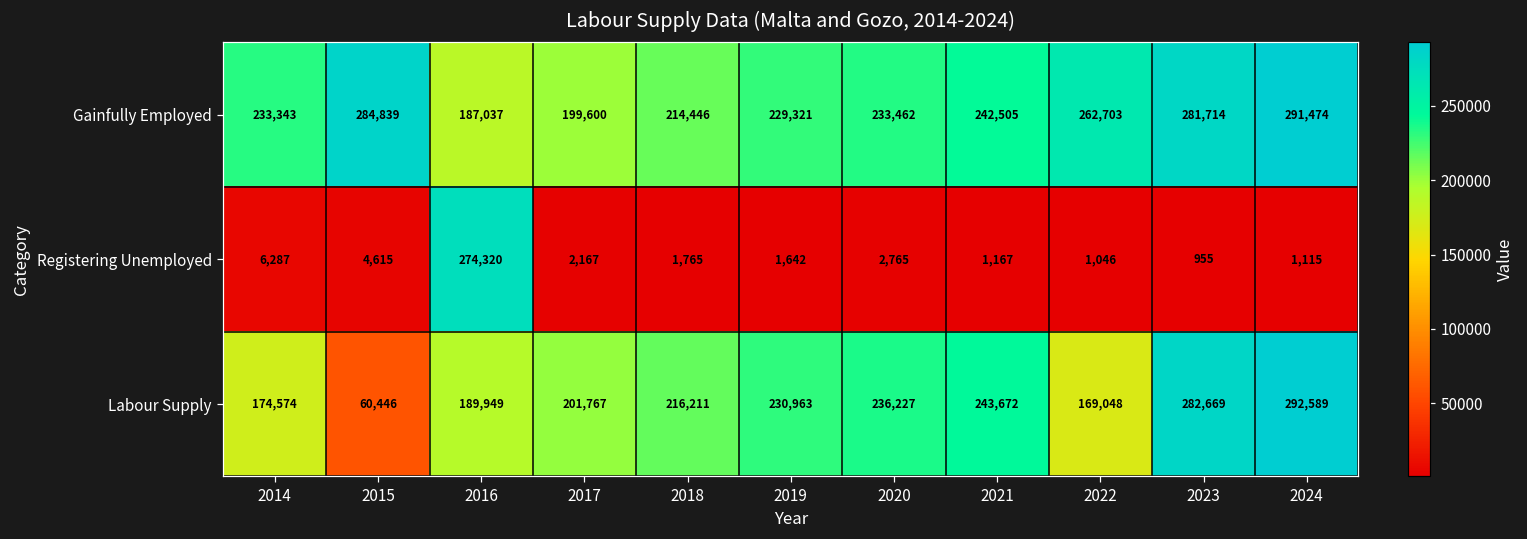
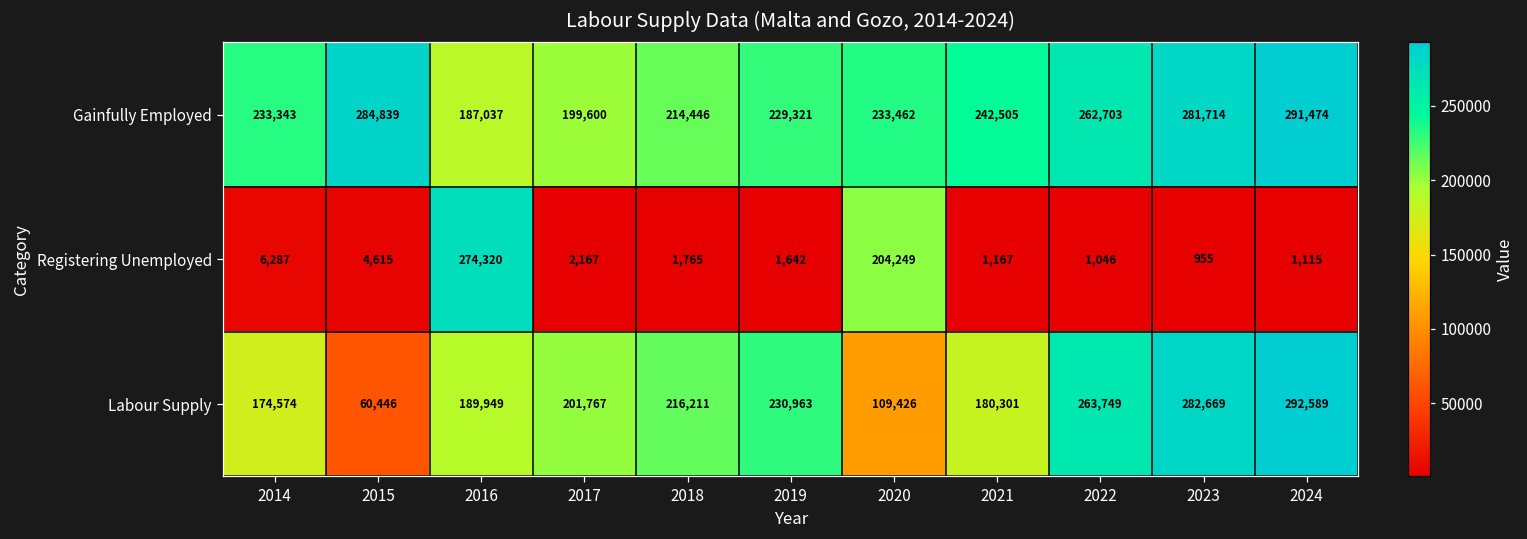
Registering Unemployed, 2020: 2,765 -> 204,249
Labour Supply, 2020: 236,227 -> 109,426
Labour Supply, 2021: 243,672 -> 180,301
Labour Supply, 2022: 169,048 -> 263,749
